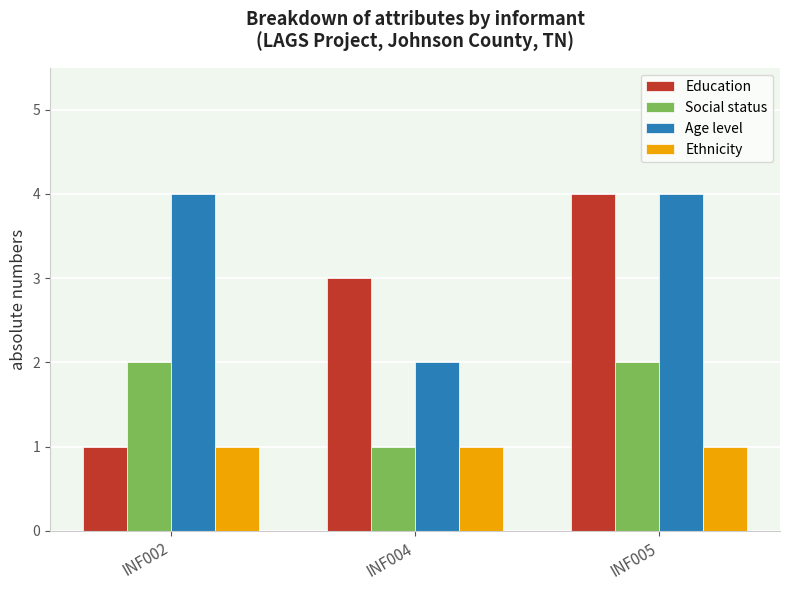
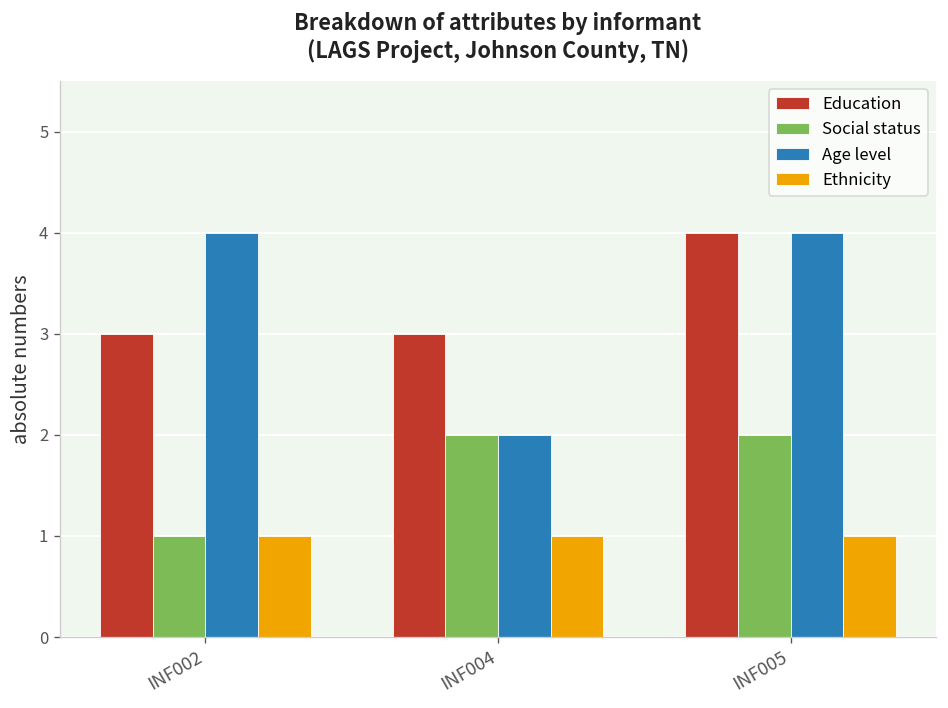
Education, INF002: 1 -> 3
Social status, INF002: 2 -> 1
Social status, INF004: 1 -> 2
